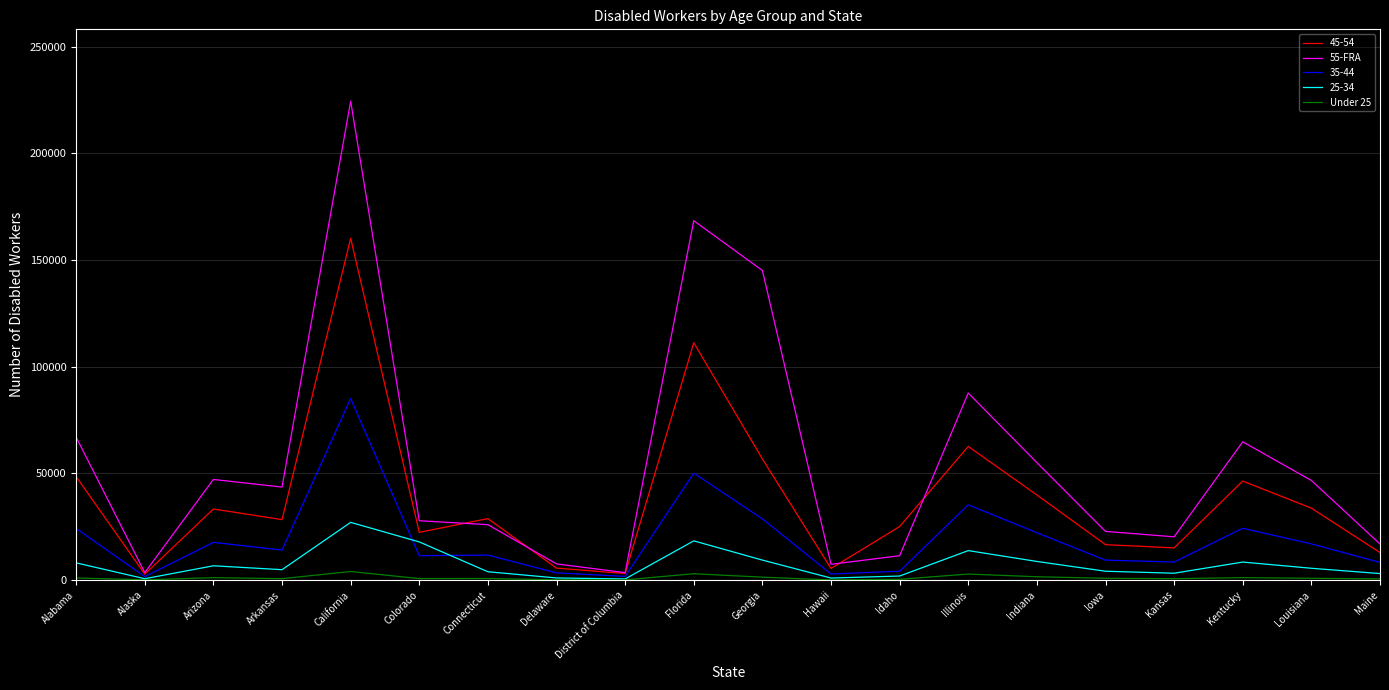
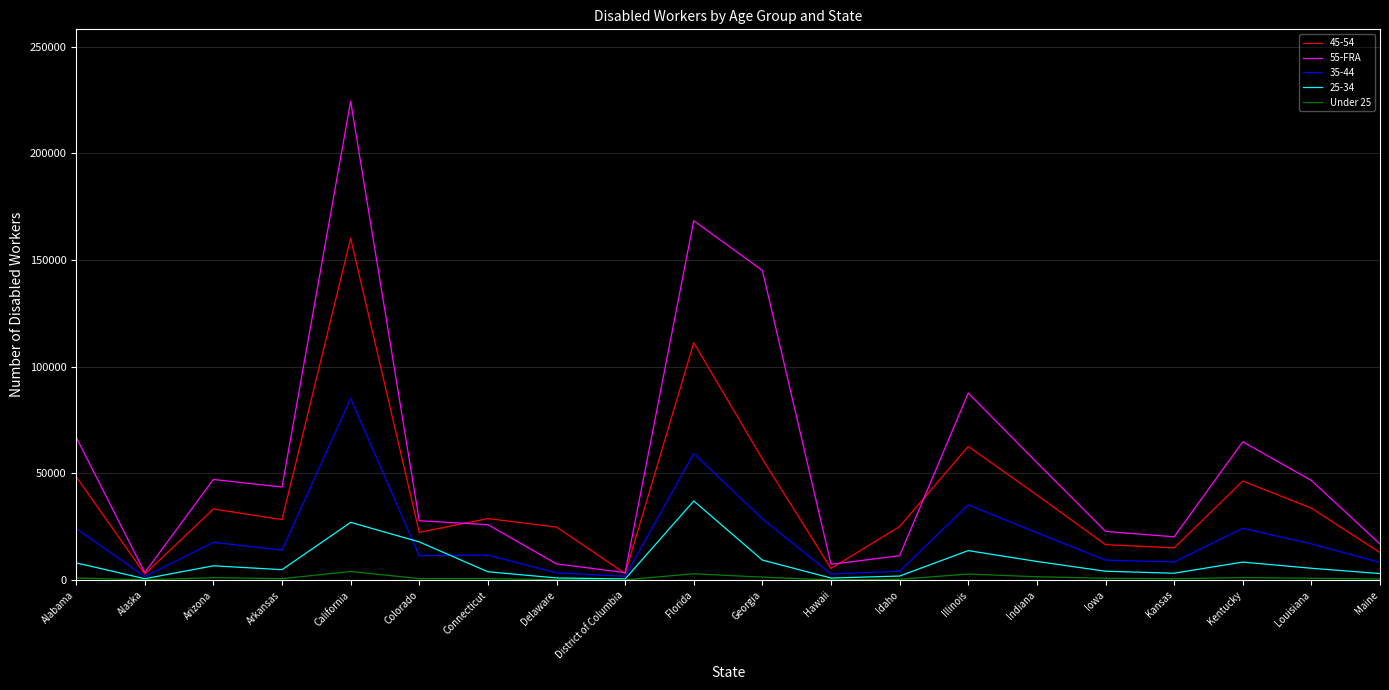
45-54, Delaware: 6000 -> 25000
35-44, Florida: 50000 -> 59000
25-34, Florida: 18000 -> 37000
